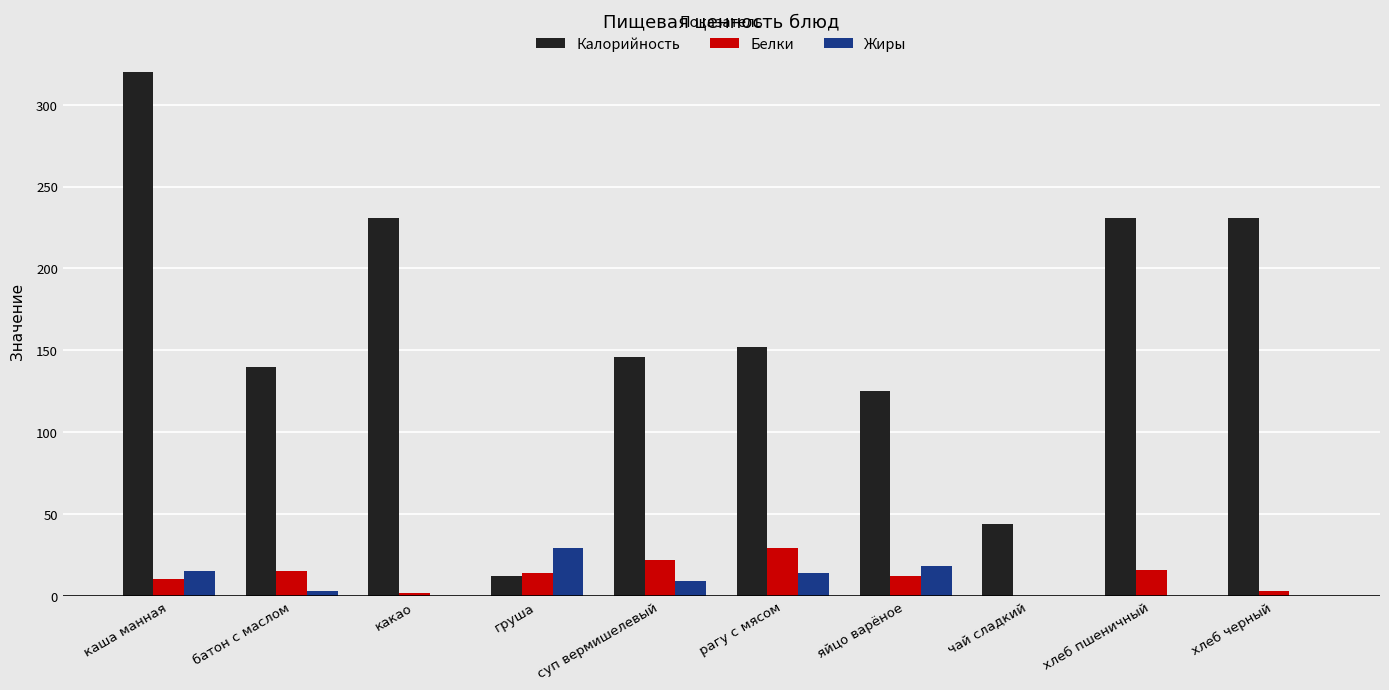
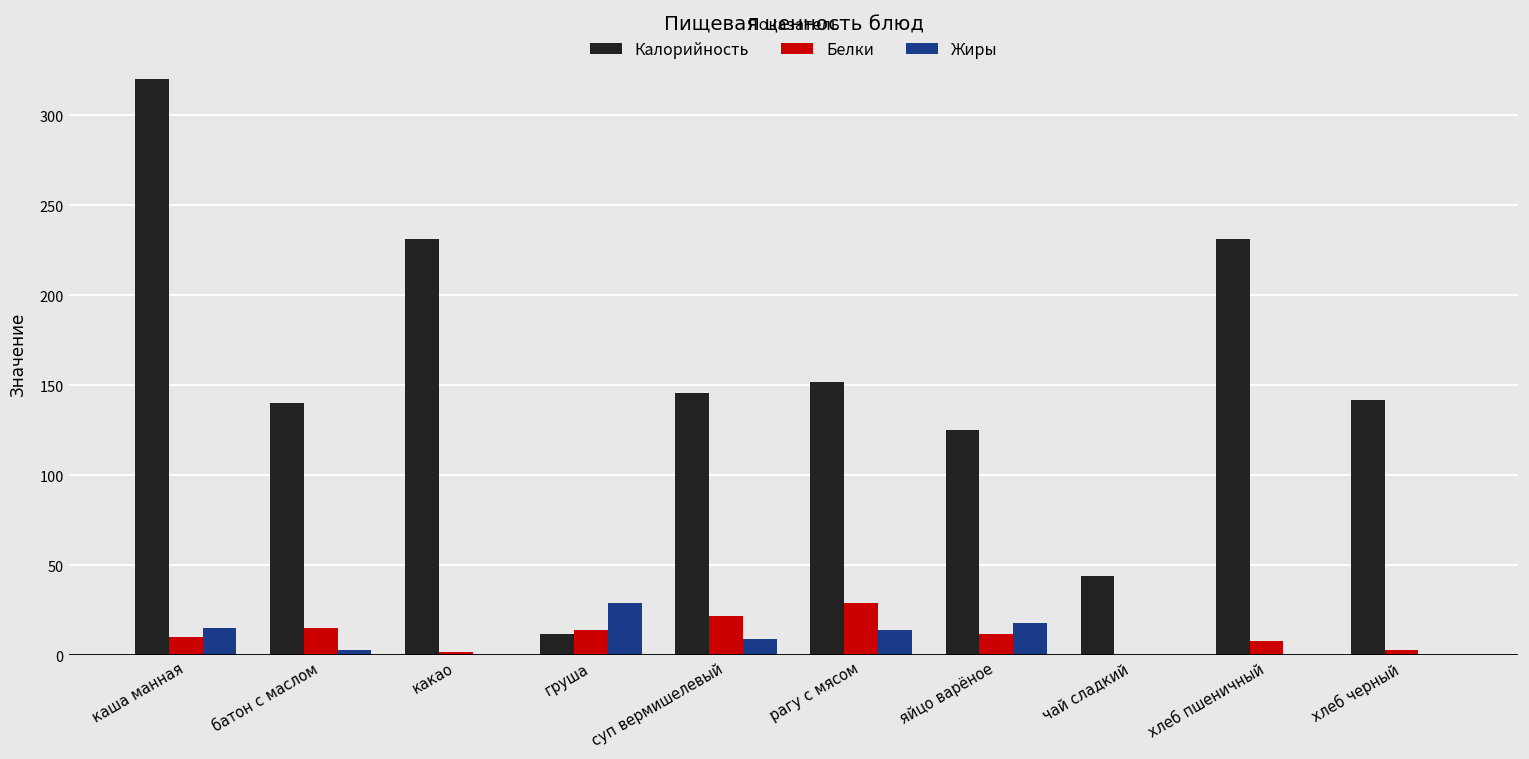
Белки, хлеб пшеничный: 16 -> 8
Калорийность, хлеб черный: 231 -> 142
